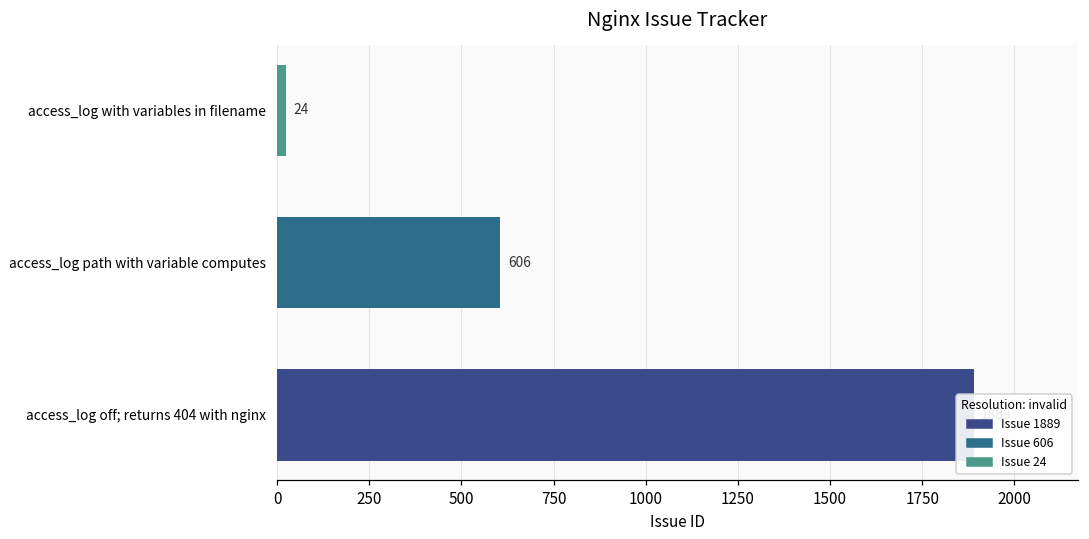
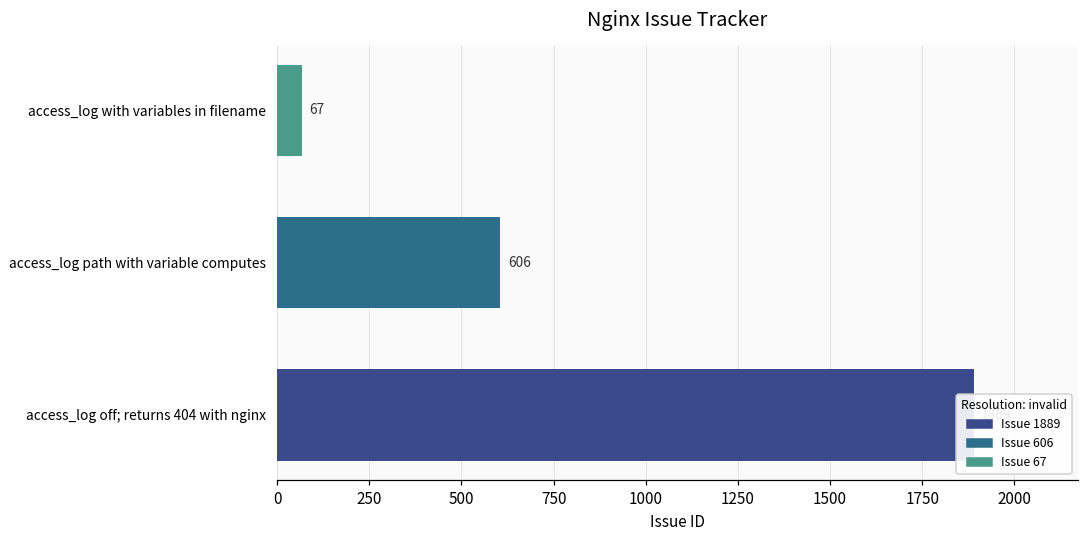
access_log with variables in filename: 24 -> 67
